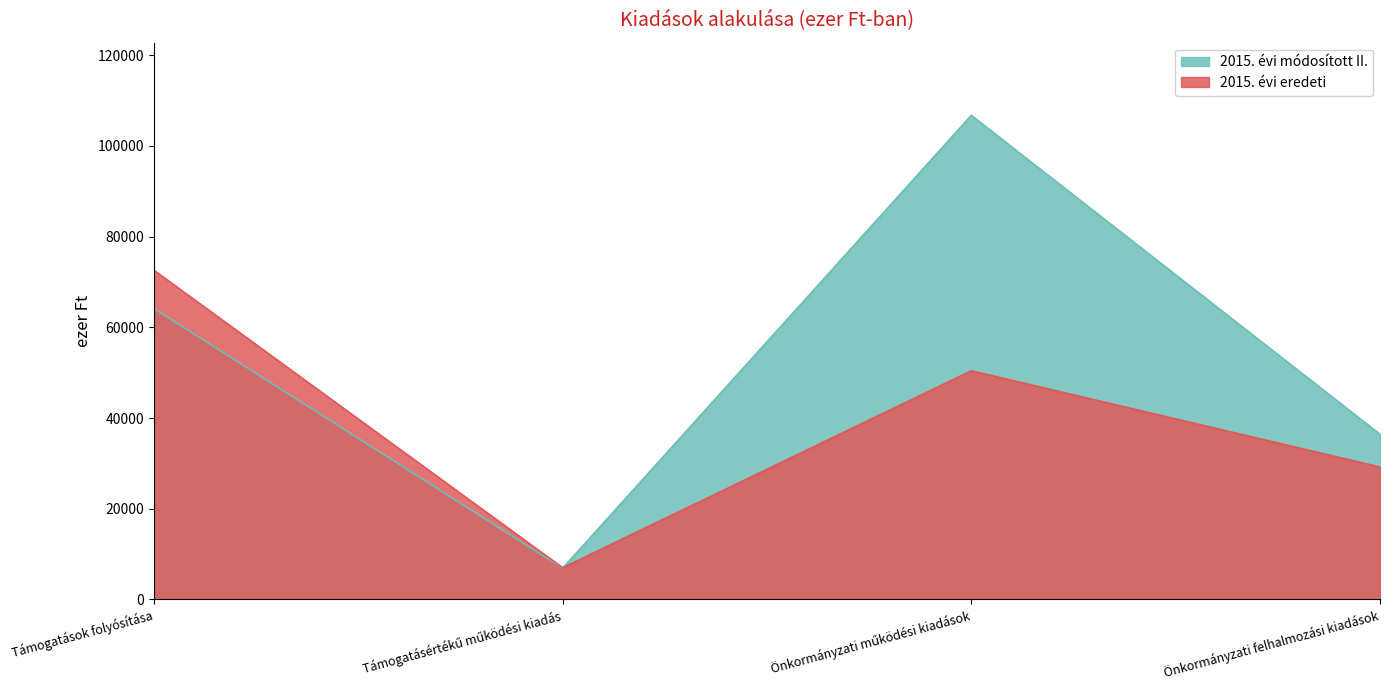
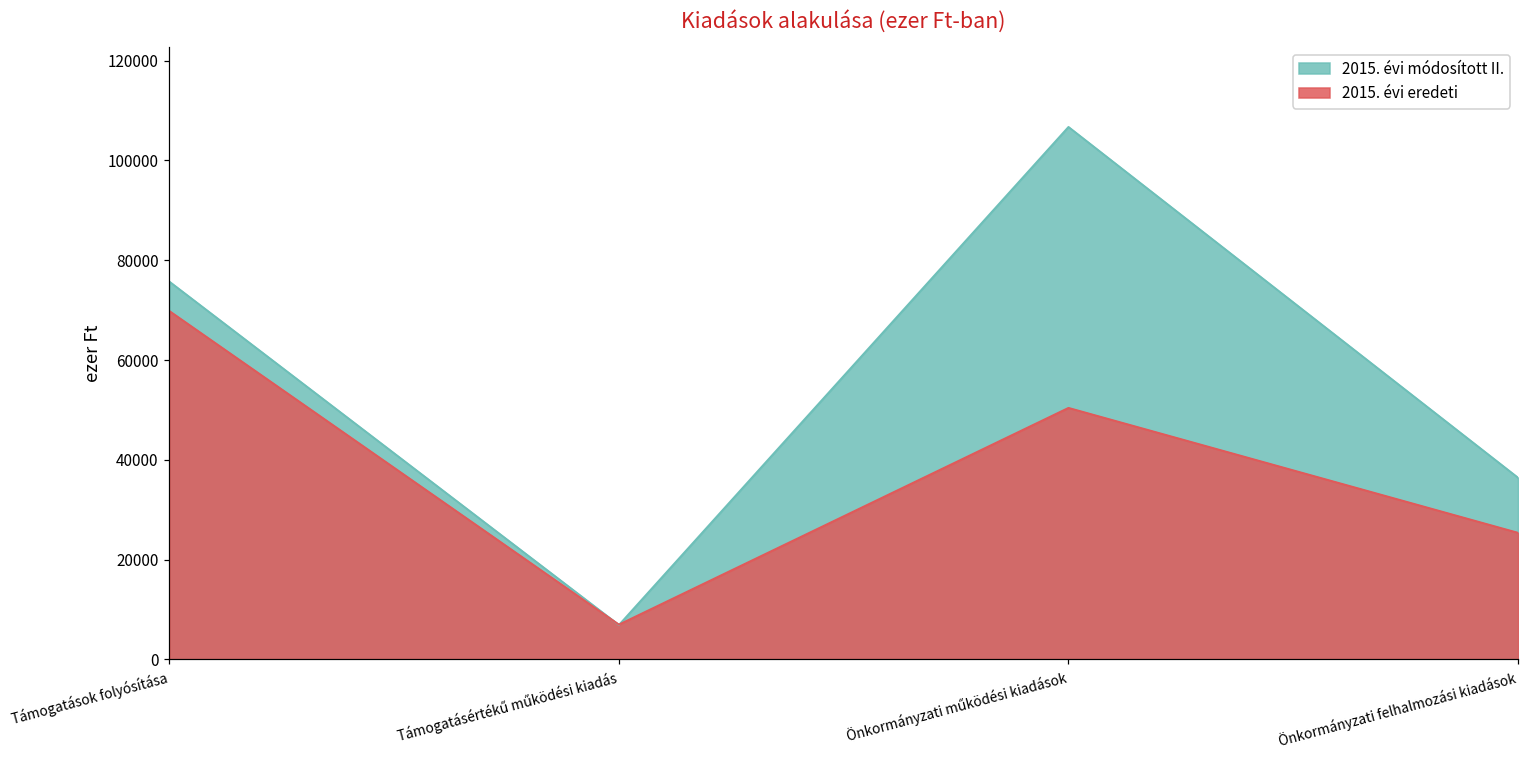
2015. évi módosított II., Támogatások folyósítása: 64000 -> 76000
2015. évi eredeti, Támogatások folyósítása: 73000 -> 70000
2015. évi eredeti, Önkormányzati felhalmozási kiadások: 29000 -> 25000
